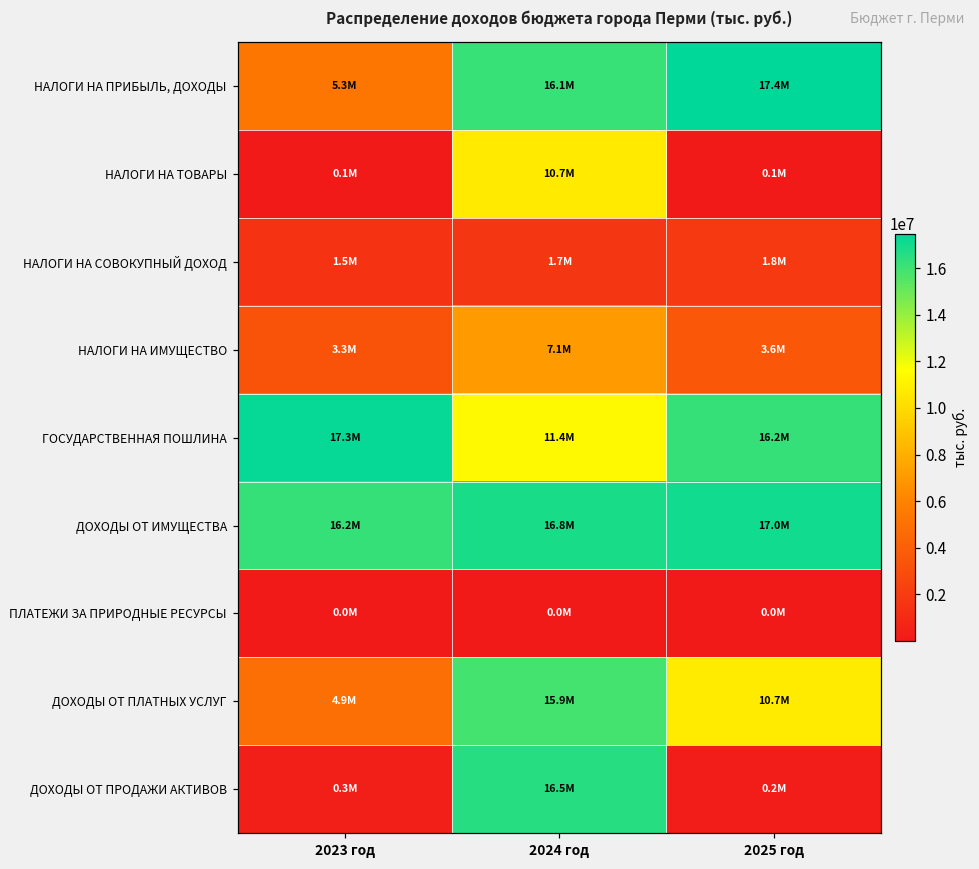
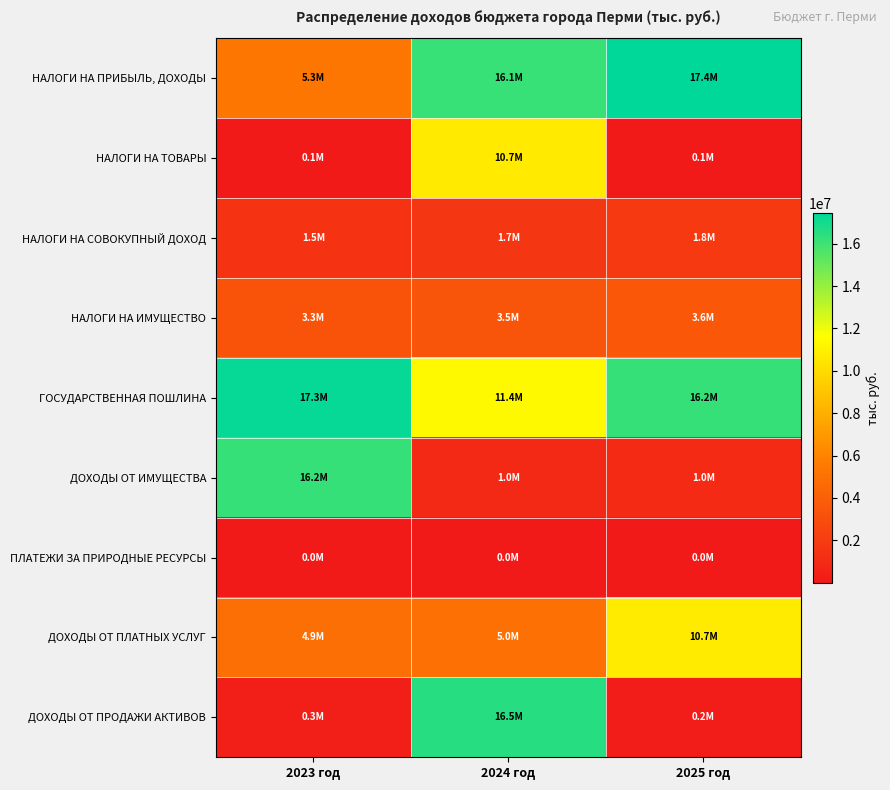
НАЛОГИ НА ИМУЩЕСТВО, 2024 год: 7.1M -> 3.5M
ДОХОДЫ ОТ ИМУЩЕСТВА, 2024 год: 16.8M -> 1.0M
ДОХОДЫ ОТ ИМУЩЕСТВА, 2025 год: 17.0M -> 1.0M
ДОХОДЫ ОТ ПЛАТНЫХ УСЛУГ, 2024 год: 15.9M -> 5.0M
